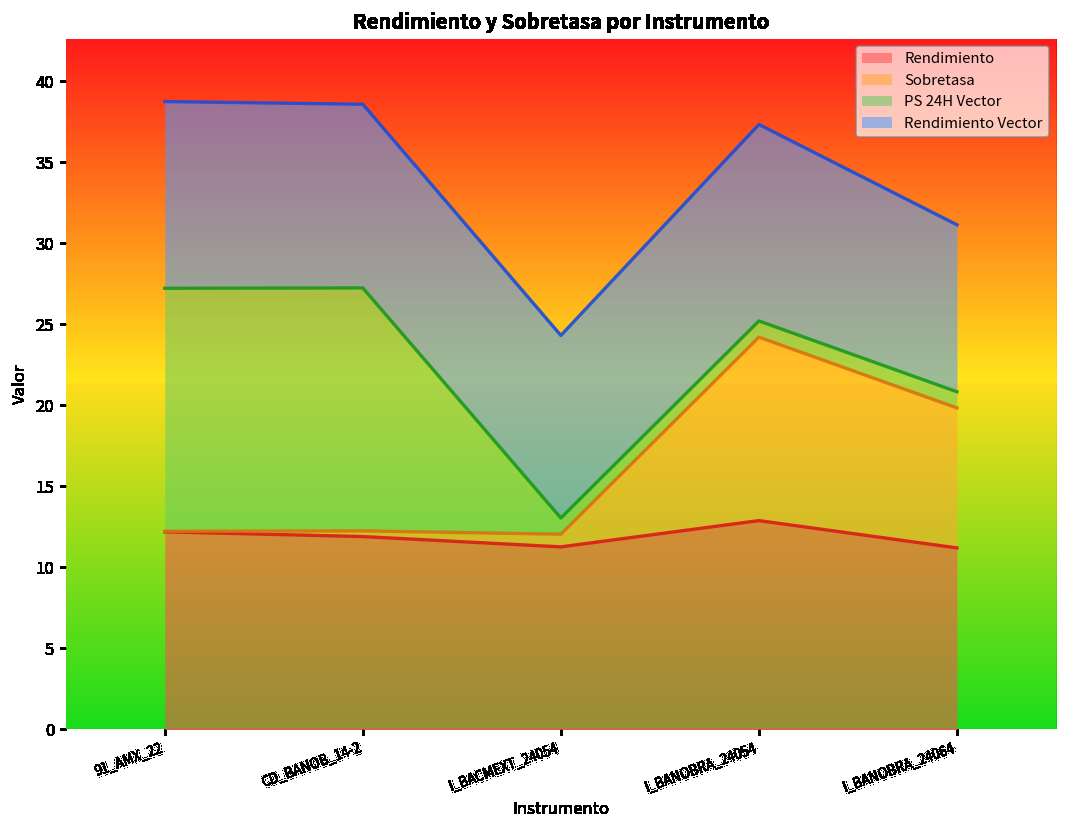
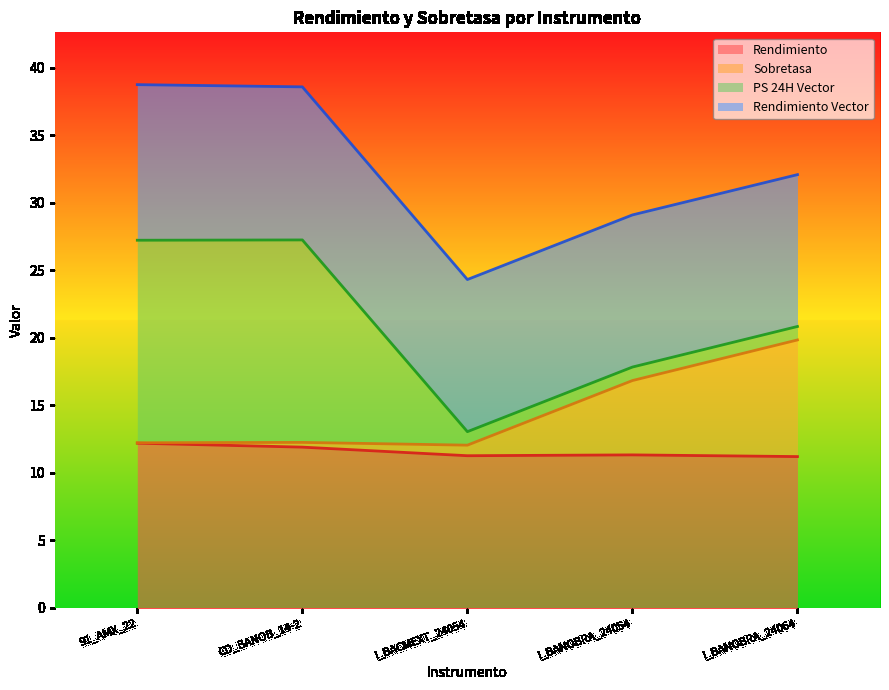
Rendimiento, I_BANOBRA_24054: 12.9 -> 11.3
Sobretasa, I_BANOBRA_24054: 11.3 -> 5.5
Rendimiento Vector, I_BANOBRA_24054: 12.1 -> 11.3
Rendimiento Vector, I_BANOBRA_24064: 10.3 -> 11.2
